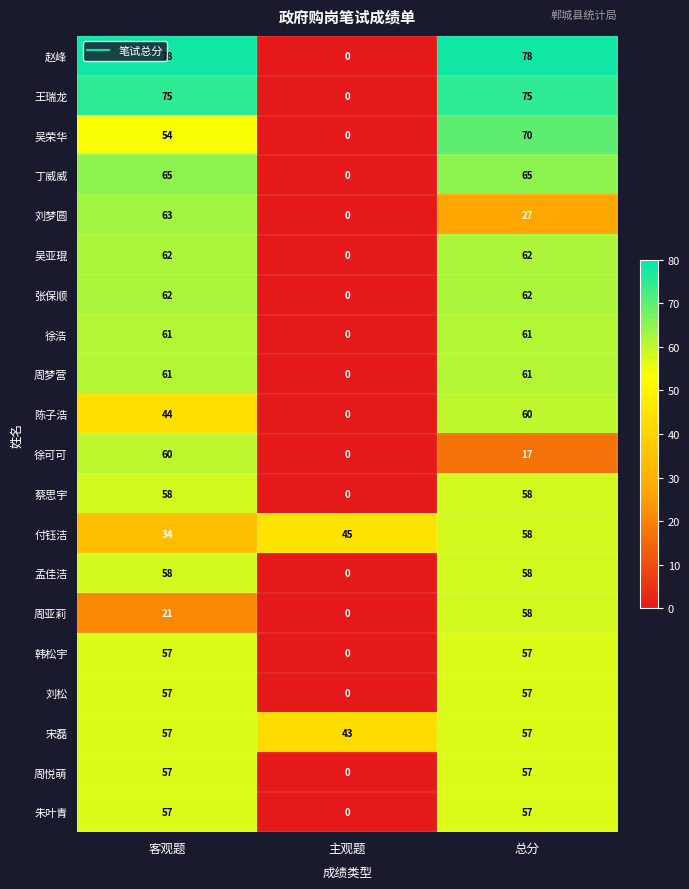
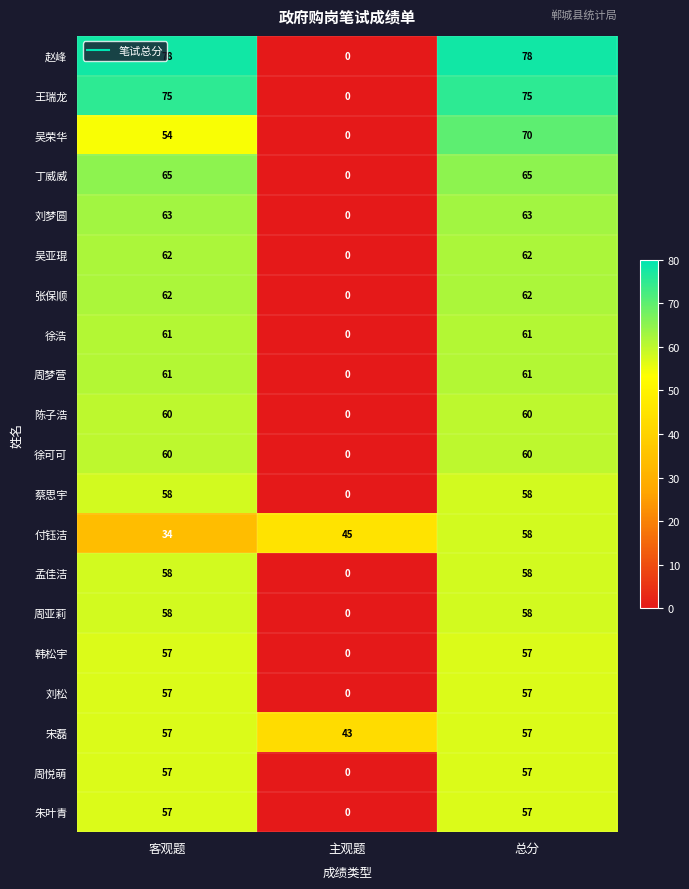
刘梦圆, 总分: 27 -> 63
陈子浩, 客观题: 44 -> 60
徐可可, 总分: 17 -> 60
周亚莉, 客观题: 21 -> 58
